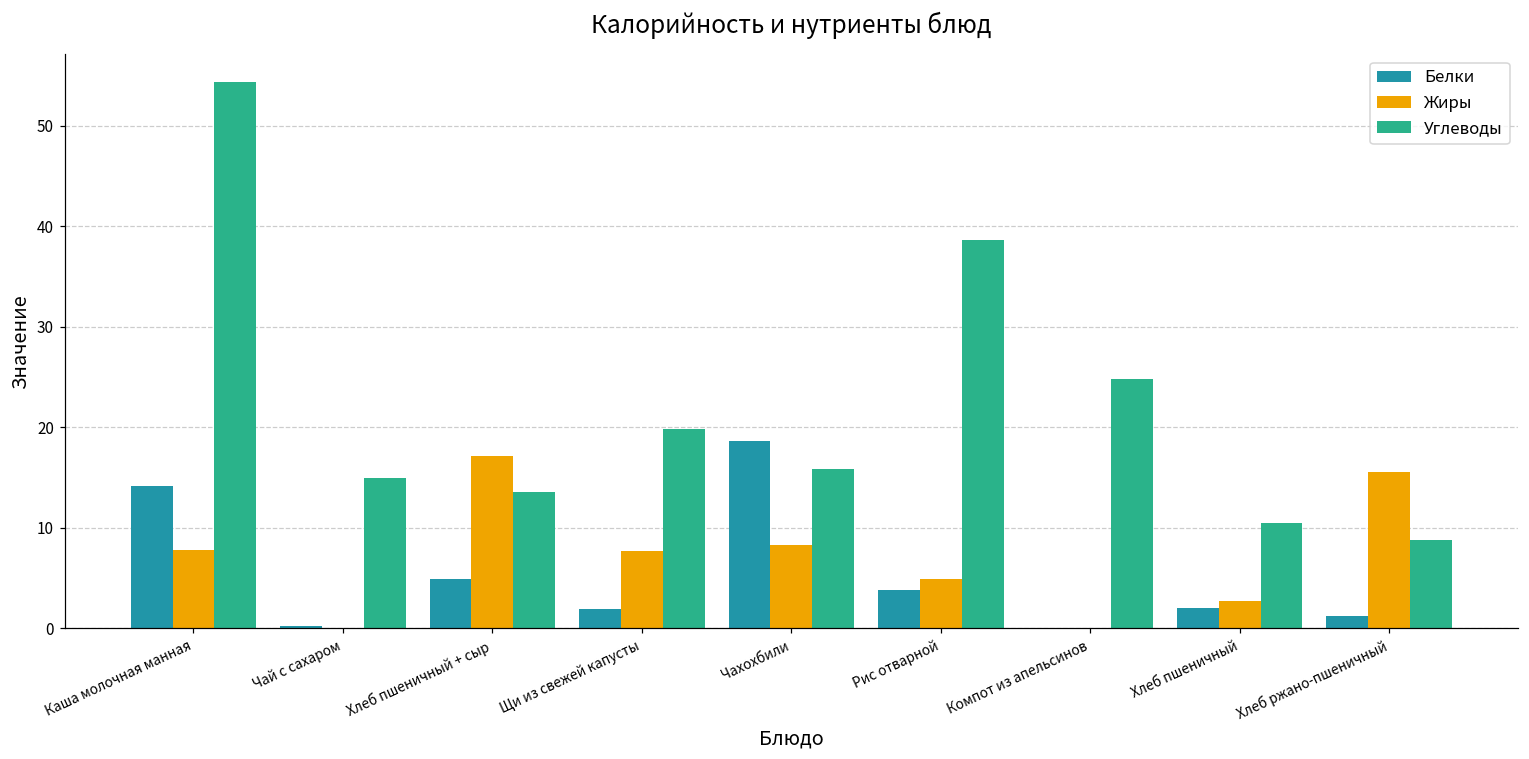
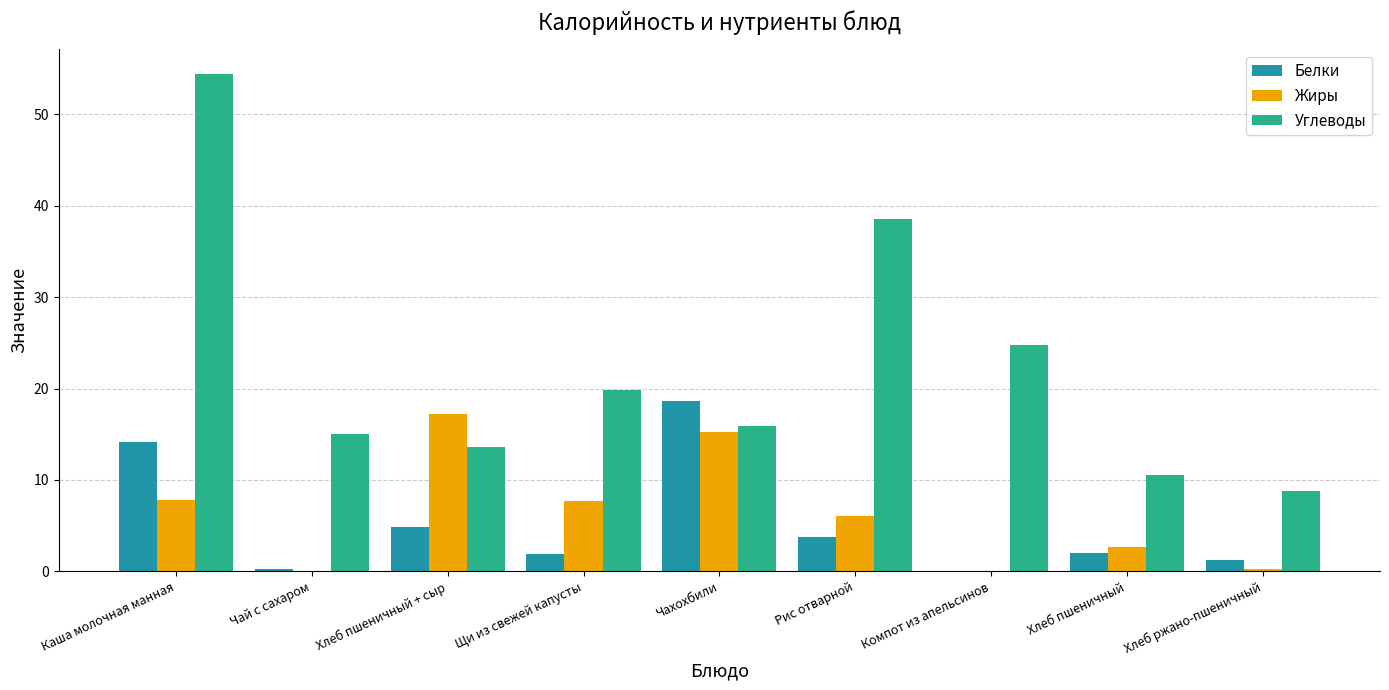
Жиры, Чахохбили: 8 -> 15
Жиры, Рис отварной: 5 -> 6
Жиры, Хлеб ржано-пшеничный: 16 -> 0
